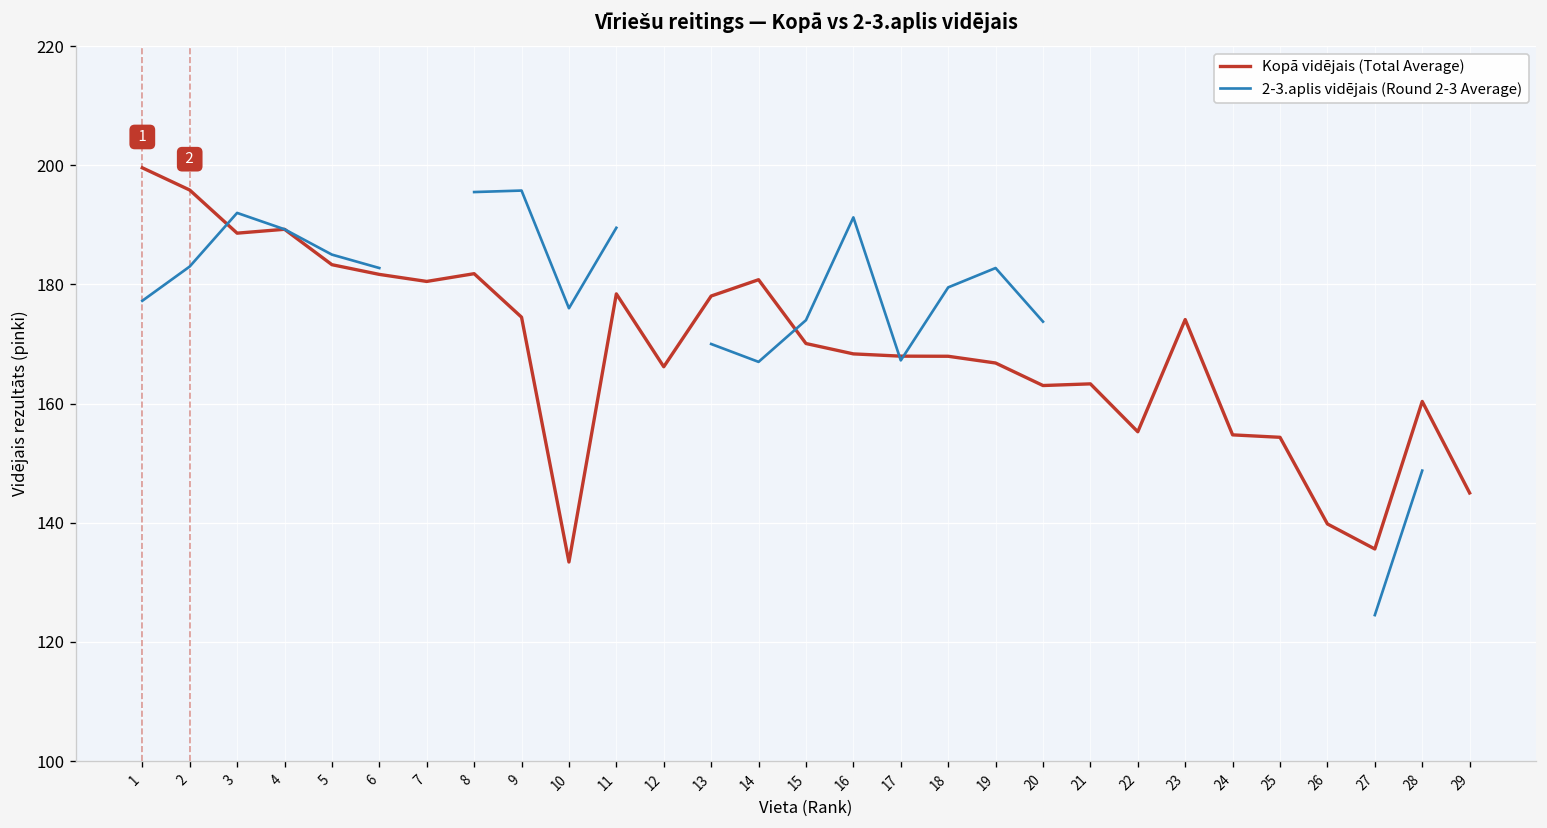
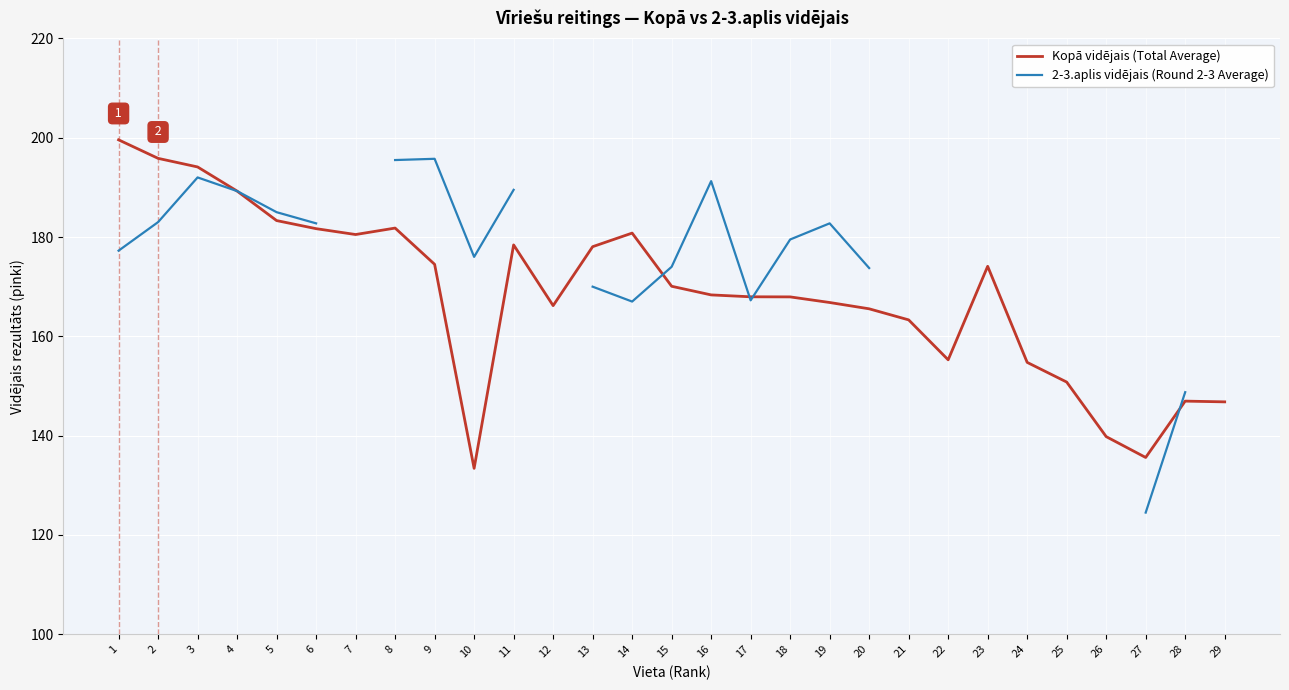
Kopā vidējais (Total Average), 3: 189 -> 194
Kopā vidējais (Total Average), 20: 163 -> 166
Kopā vidējais (Total Average), 25: 154 -> 151
Kopā vidējais (Total Average), 28: 160 -> 147
Kopā vidējais (Total Average), 29: 145 -> 147
